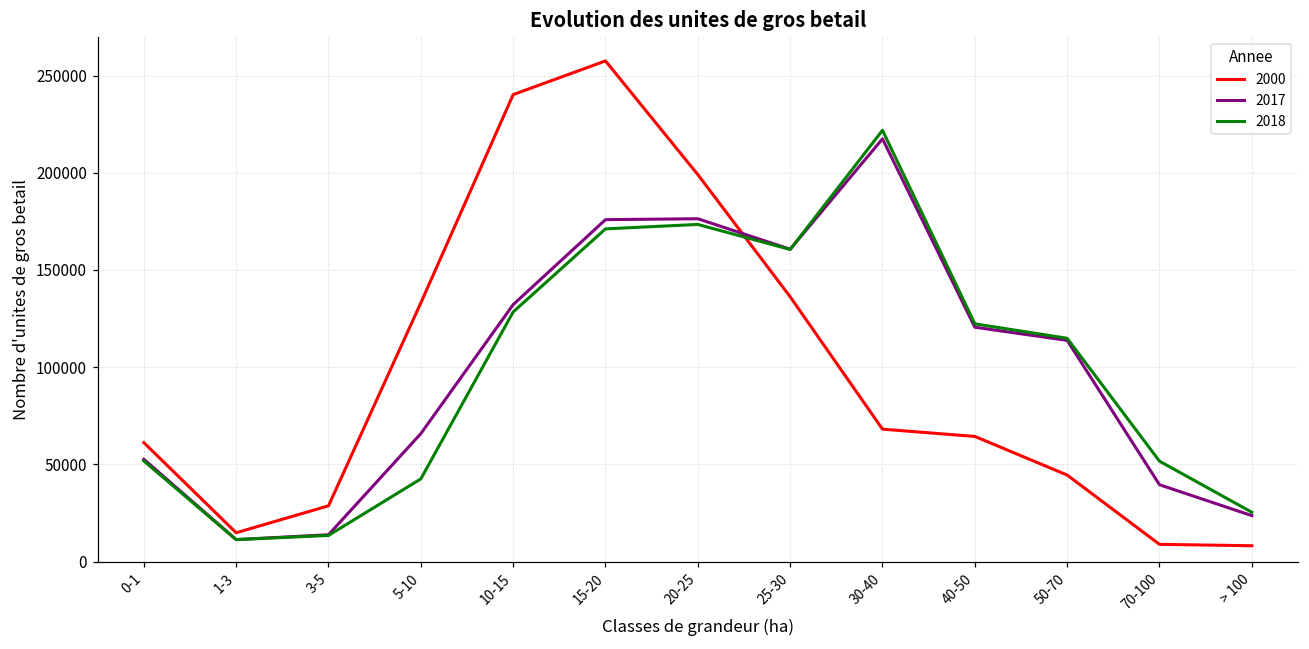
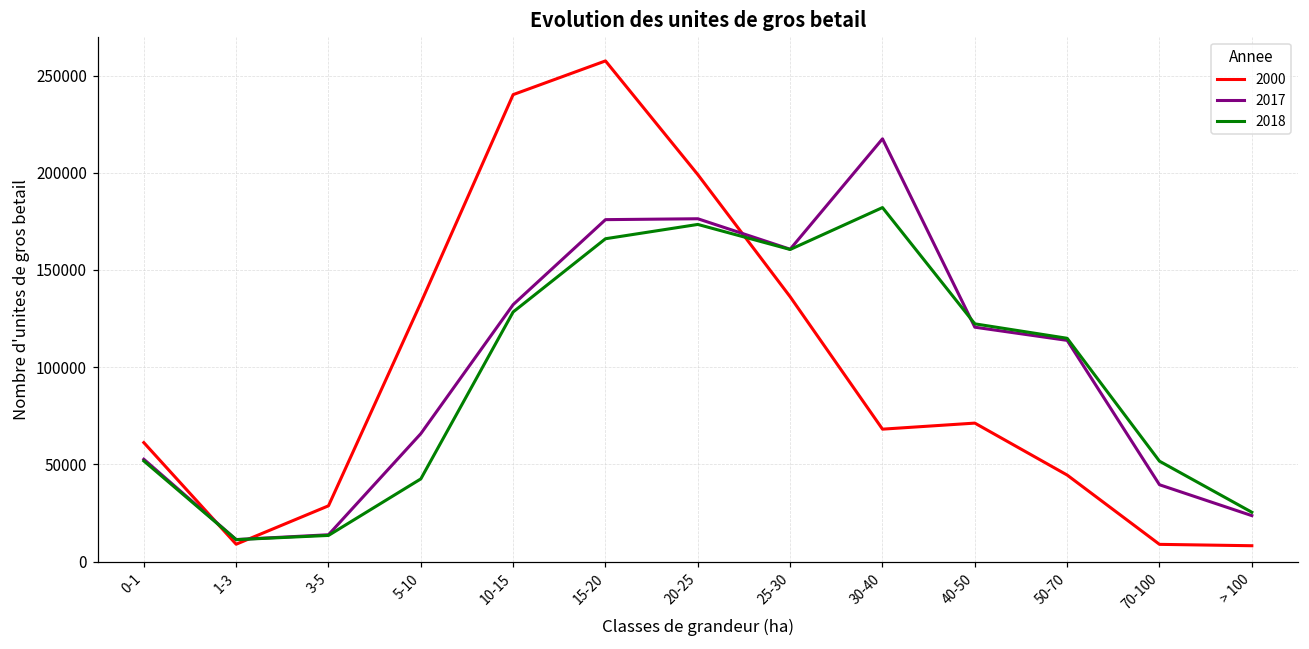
2000, 1-3: 15000 -> 9000
2018, 15-20: 171000 -> 166000
2018, 30-40: 222000 -> 182000
2000, 40-50: 64000 -> 71000
